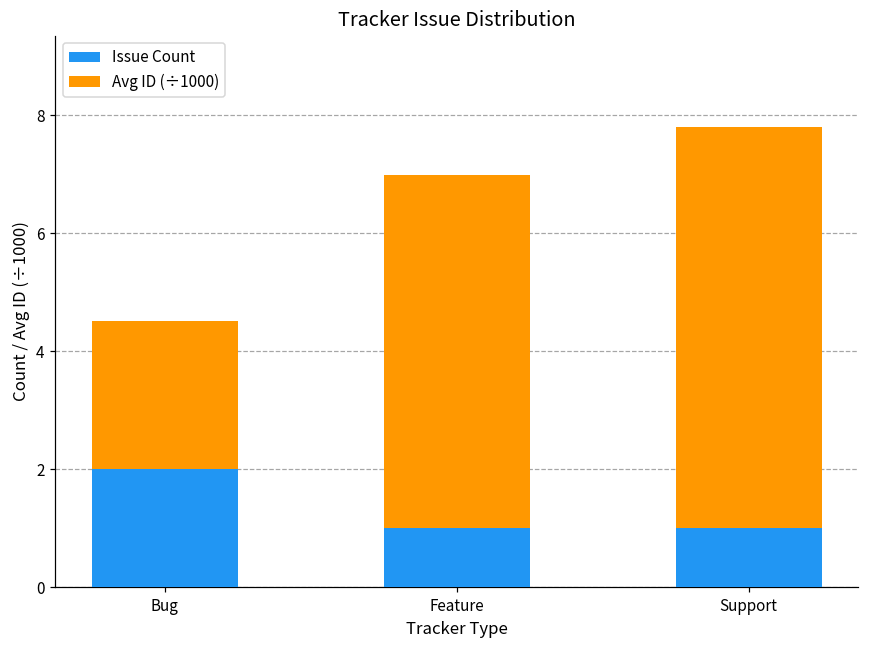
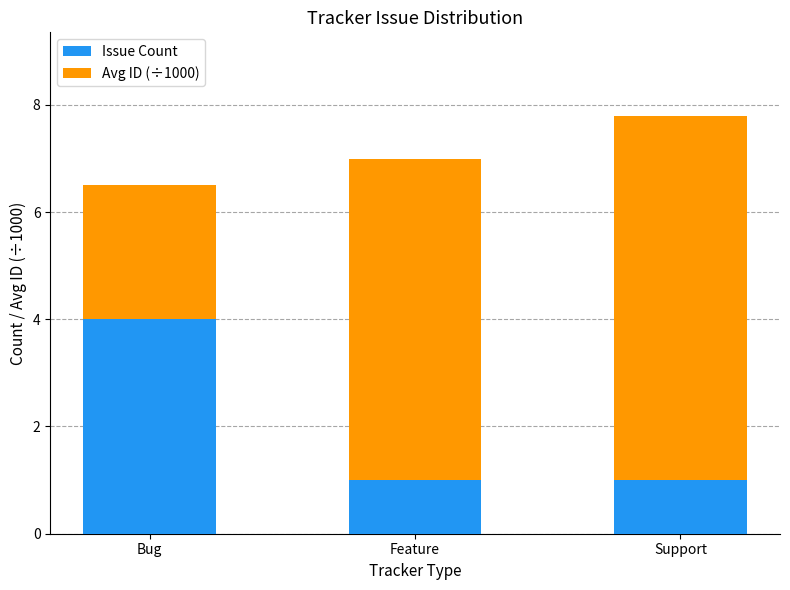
Issue Count, Bug: 2 -> 4
